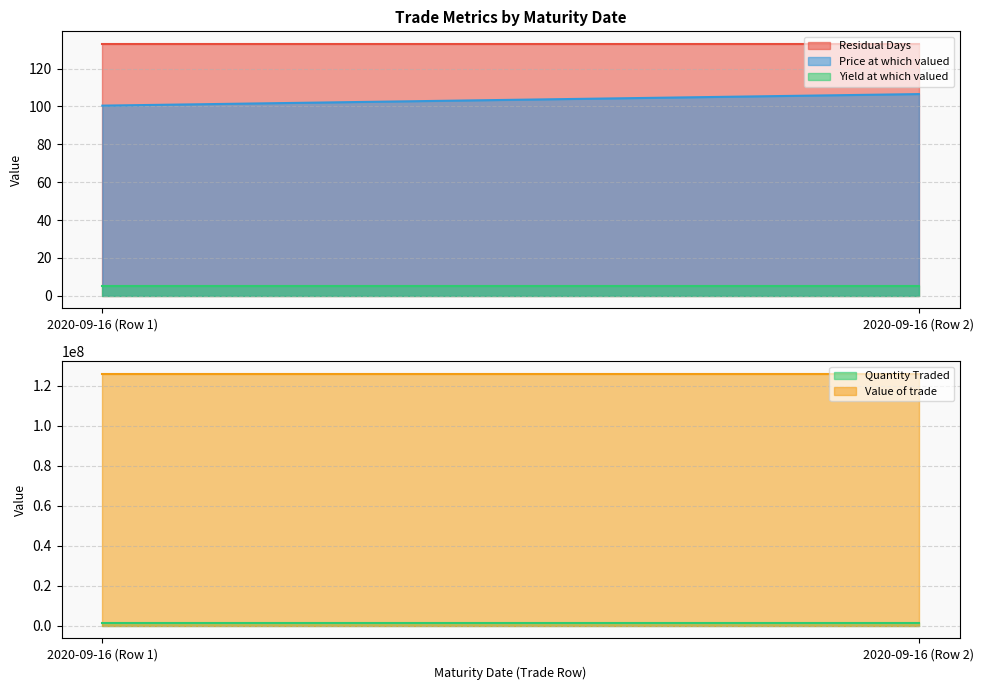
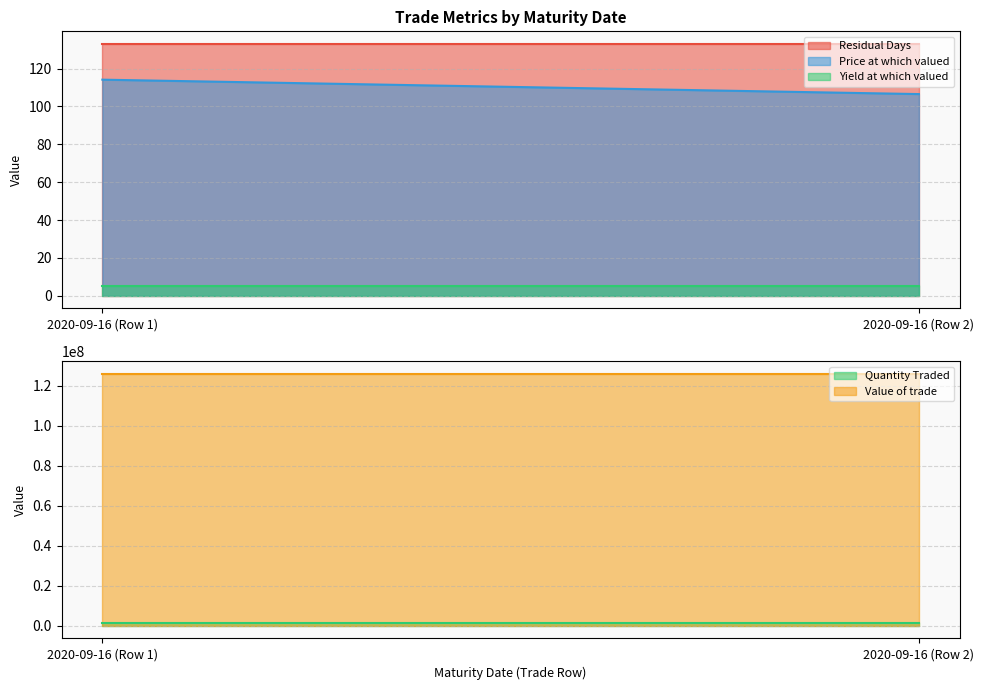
Trade Metrics by Maturity Date, Price at which valued, 2020-09-16 (Row 1): 100 -> 114
